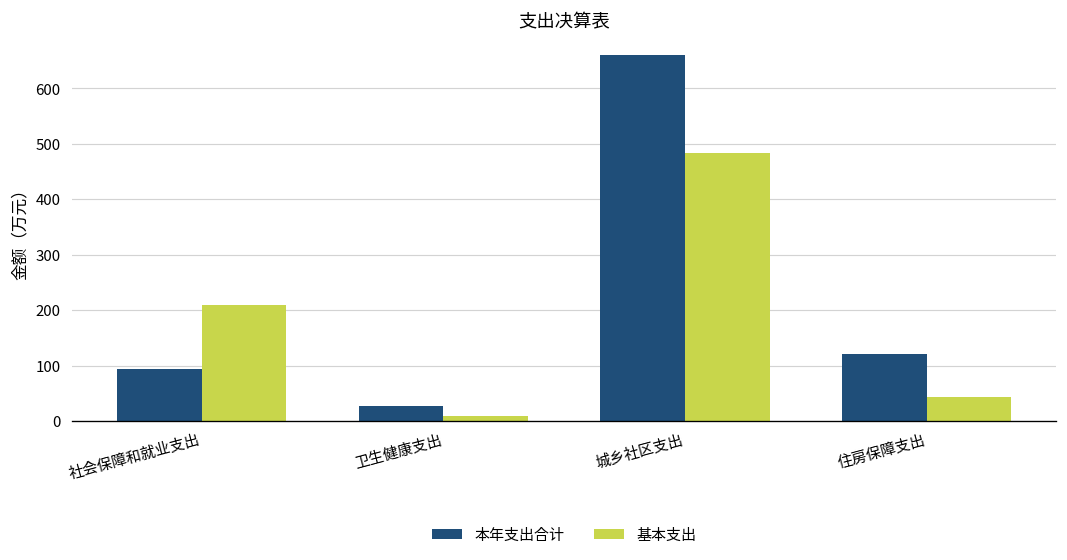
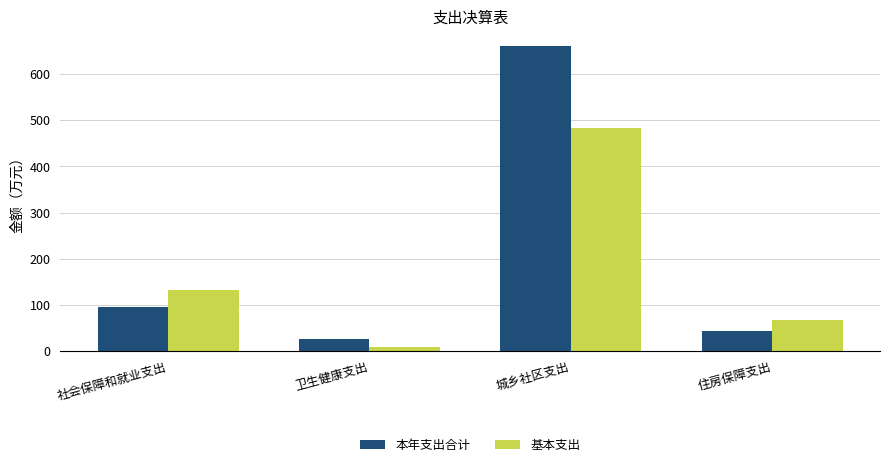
基本支出, 社会保障和就业支出: 210 -> 130
本年支出合计, 住房保障支出: 120 -> 40
基本支出, 住房保障支出: 40 -> 70
